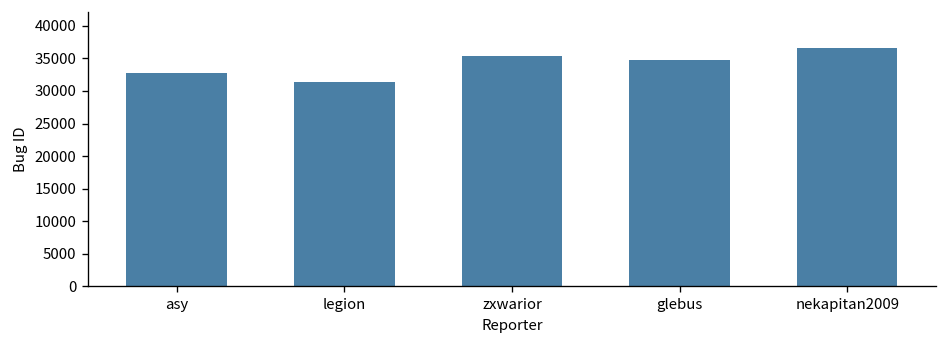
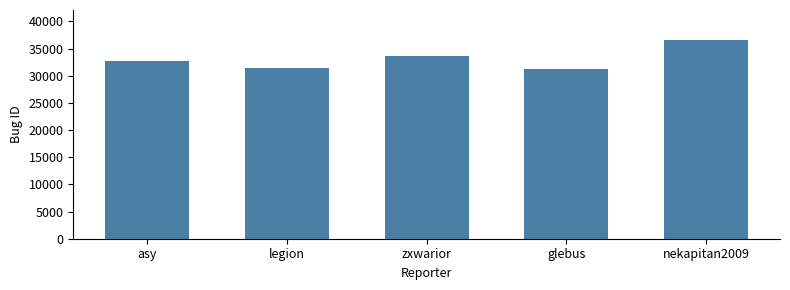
zxwarior: 35000 -> 34000
glebus: 35000 -> 31000
